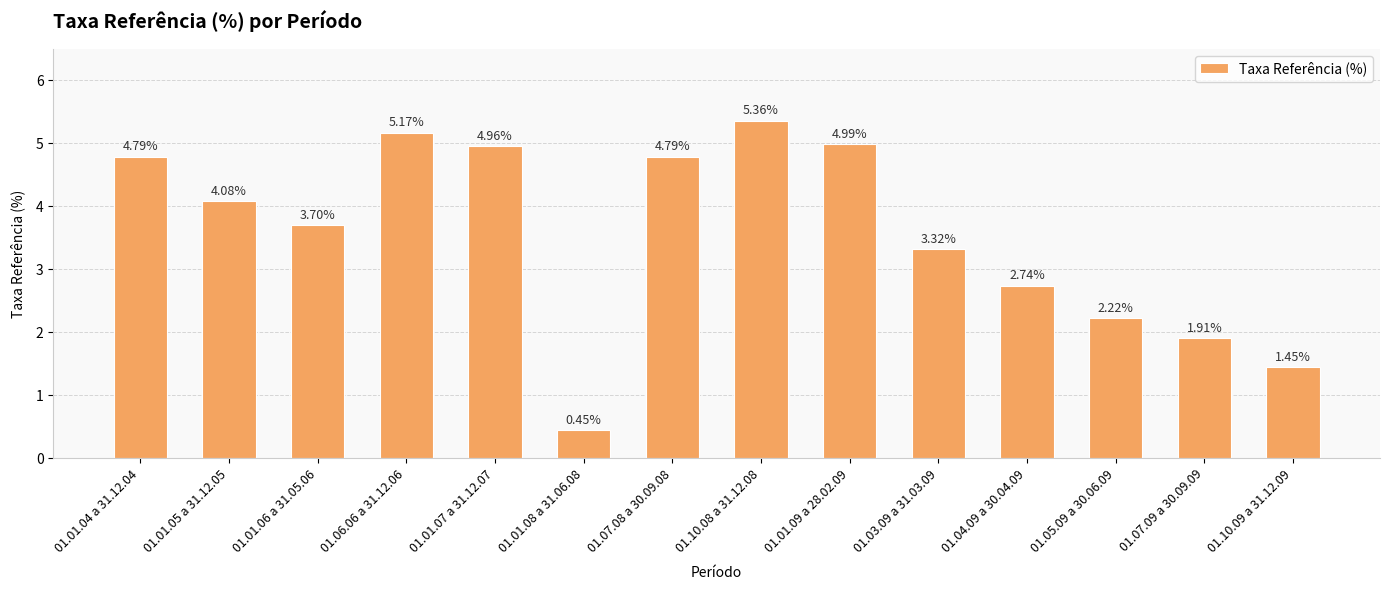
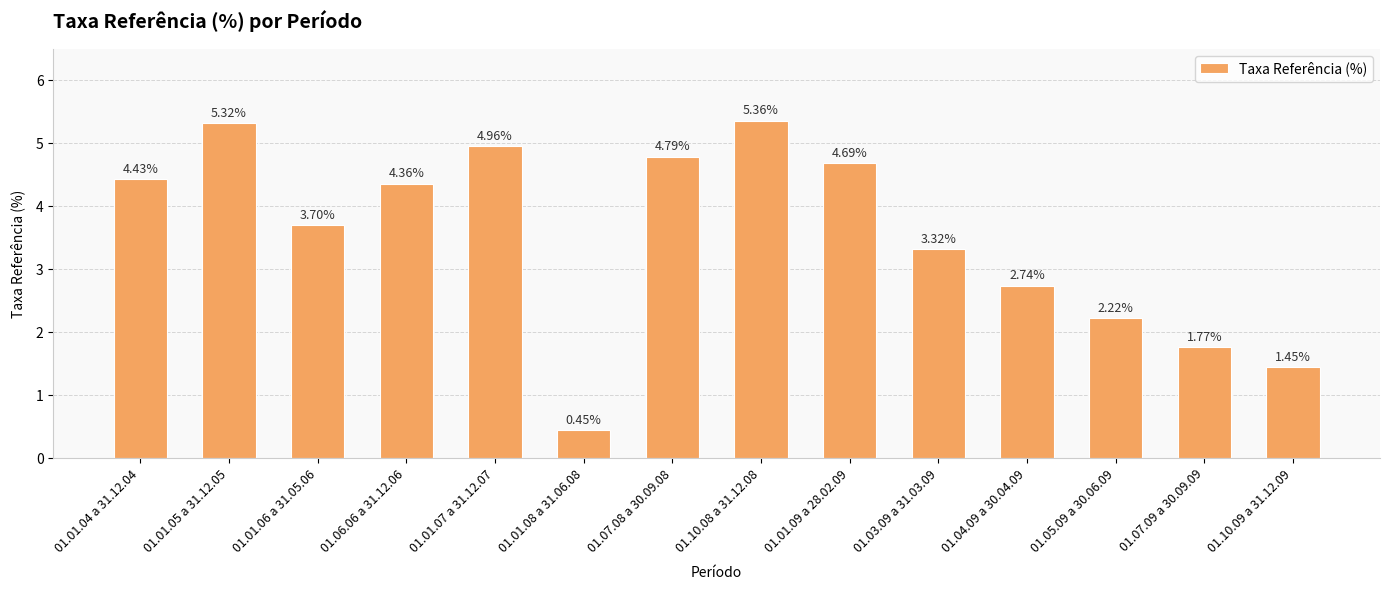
01.01.04 a 31.12.04: 4.79% -> 4.43%
01.01.05 a 31.12.05: 4.08% -> 5.32%
01.06.06 a 31.12.06: 5.17% -> 4.36%
01.01.09 a 28.02.09: 4.99% -> 4.69%
01.07.09 a 30.09.09: 1.91% -> 1.77%
